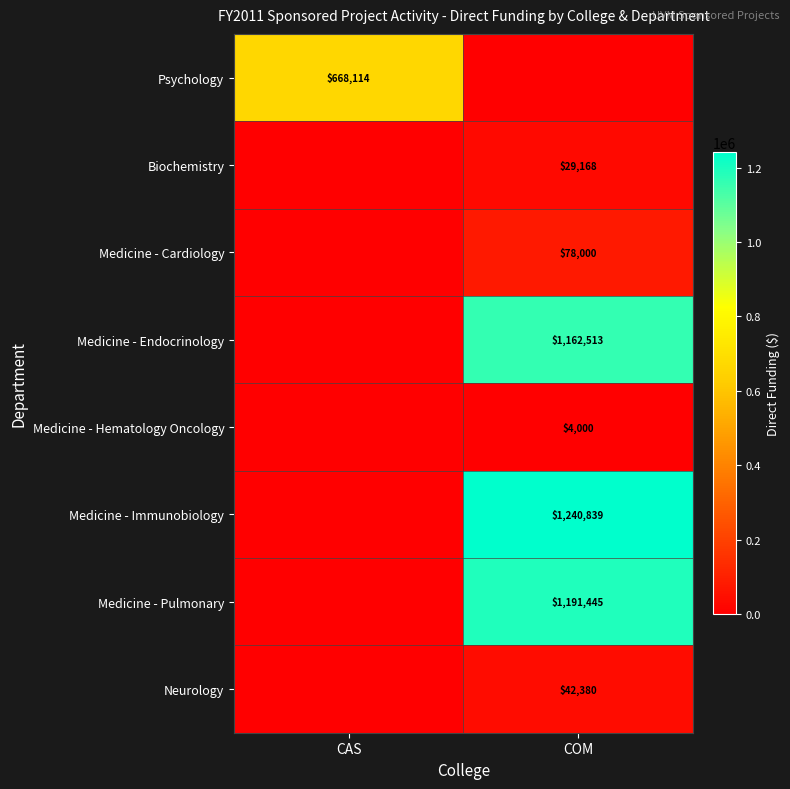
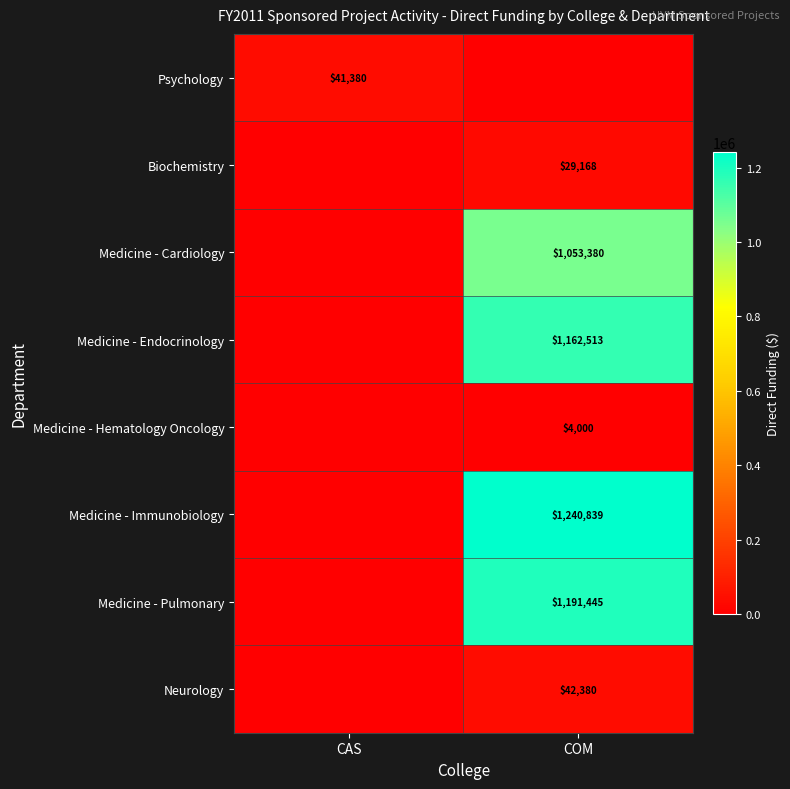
Psychology, CAS: $668,114 -> $41,380
Medicine - Cardiology, COM: $78,000 -> $1,053,380
